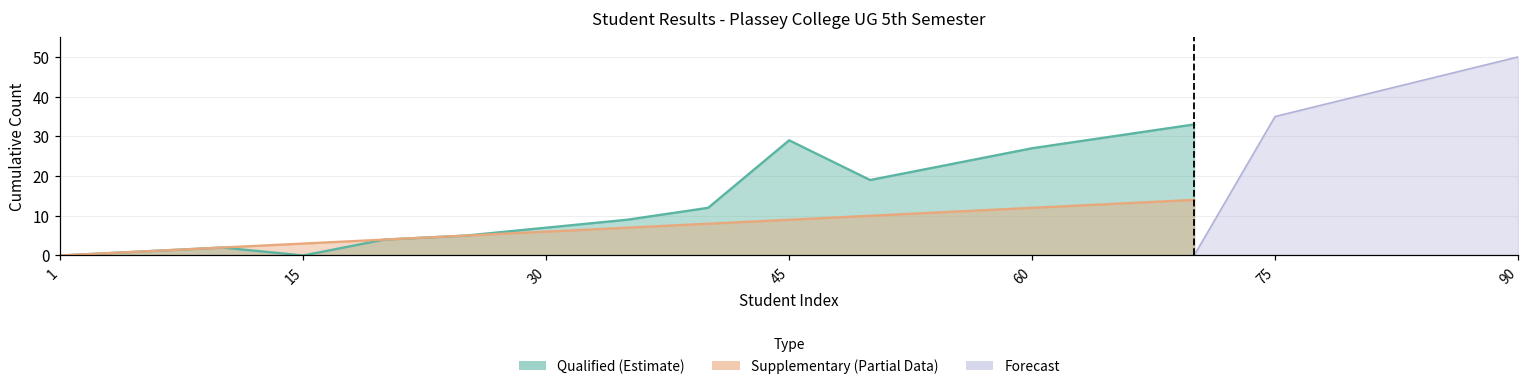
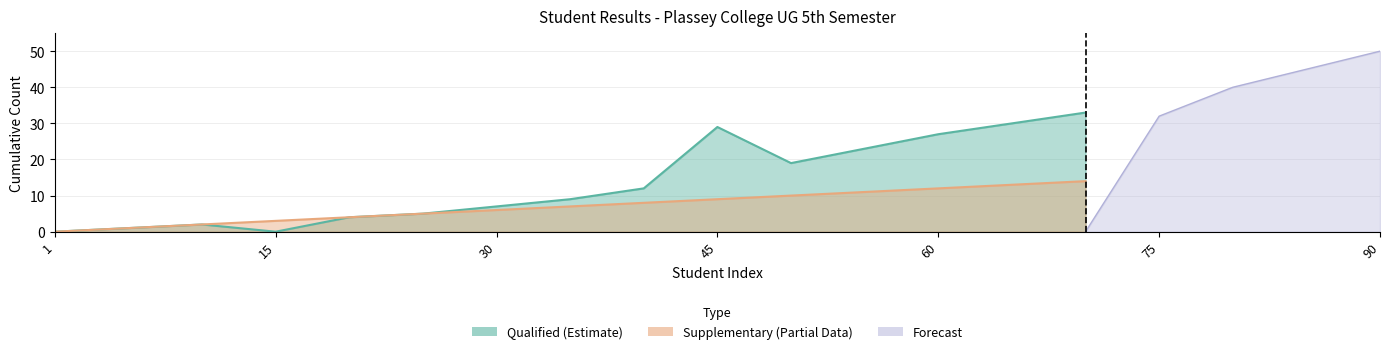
Forecast, 75: 35 -> 32
